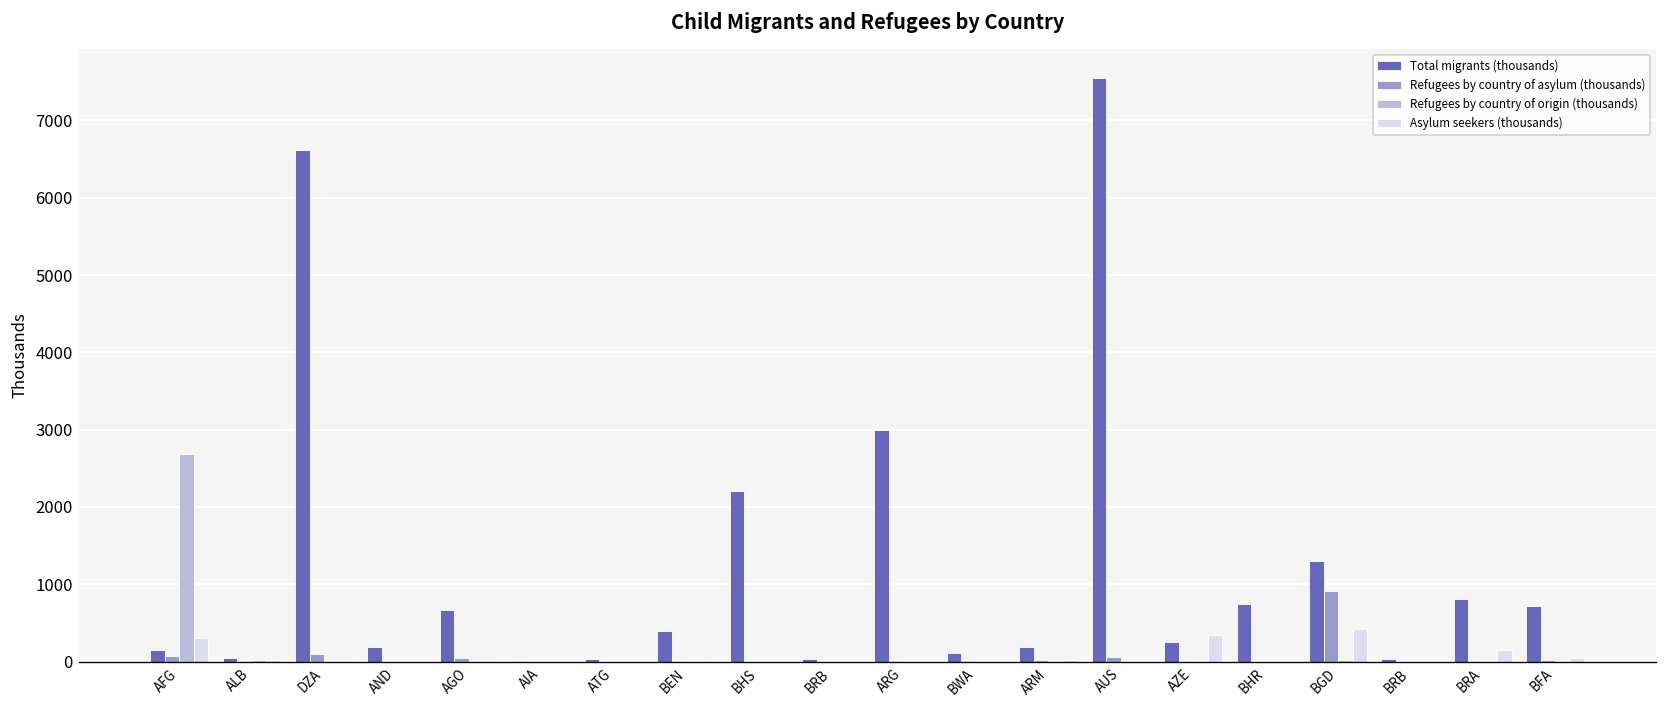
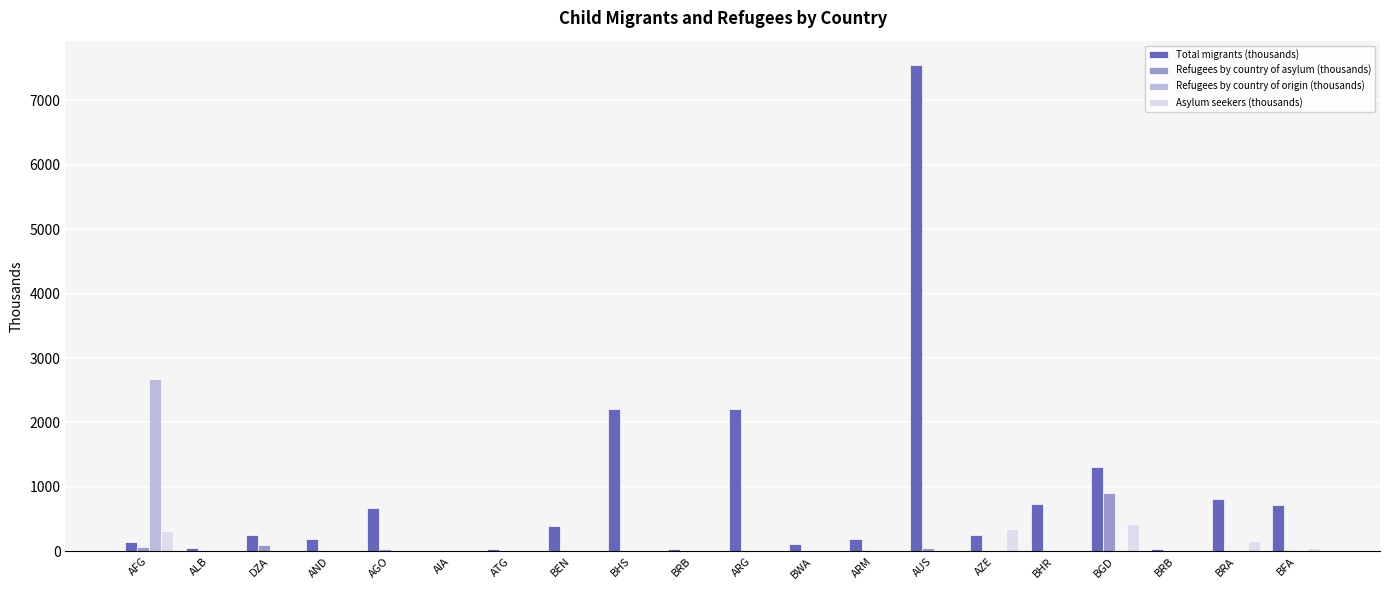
Total migrants (thousands), DZA: 6600 -> 200
Total migrants (thousands), ARG: 3000 -> 2200
